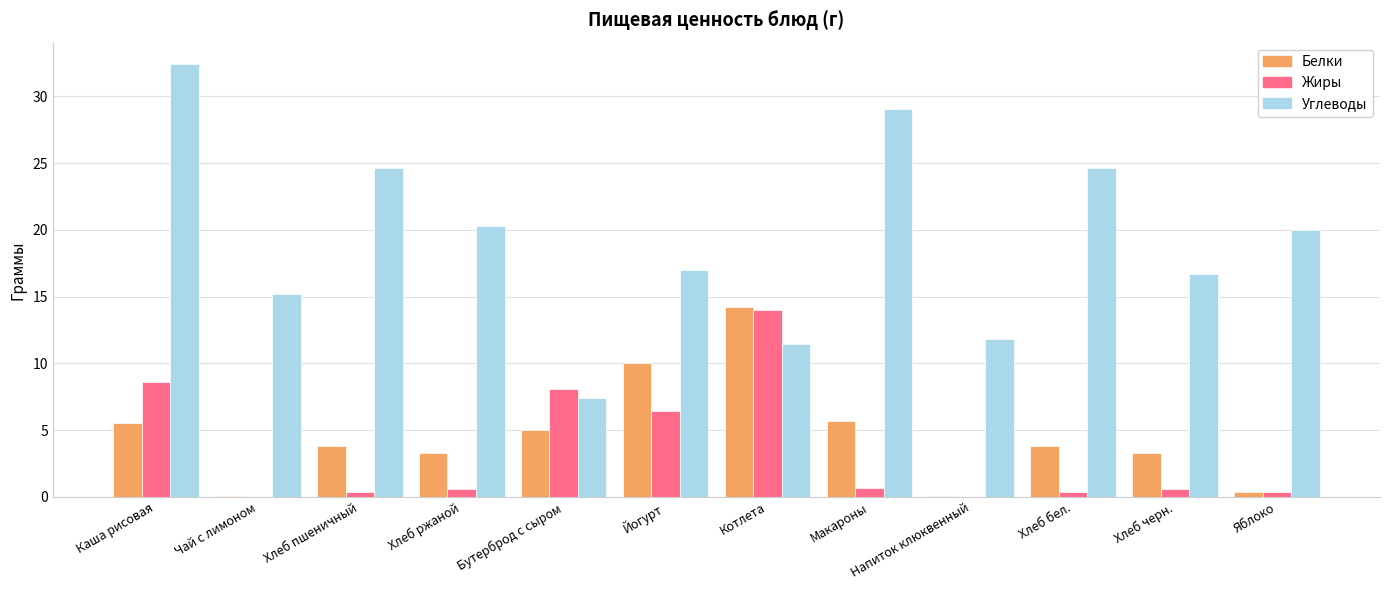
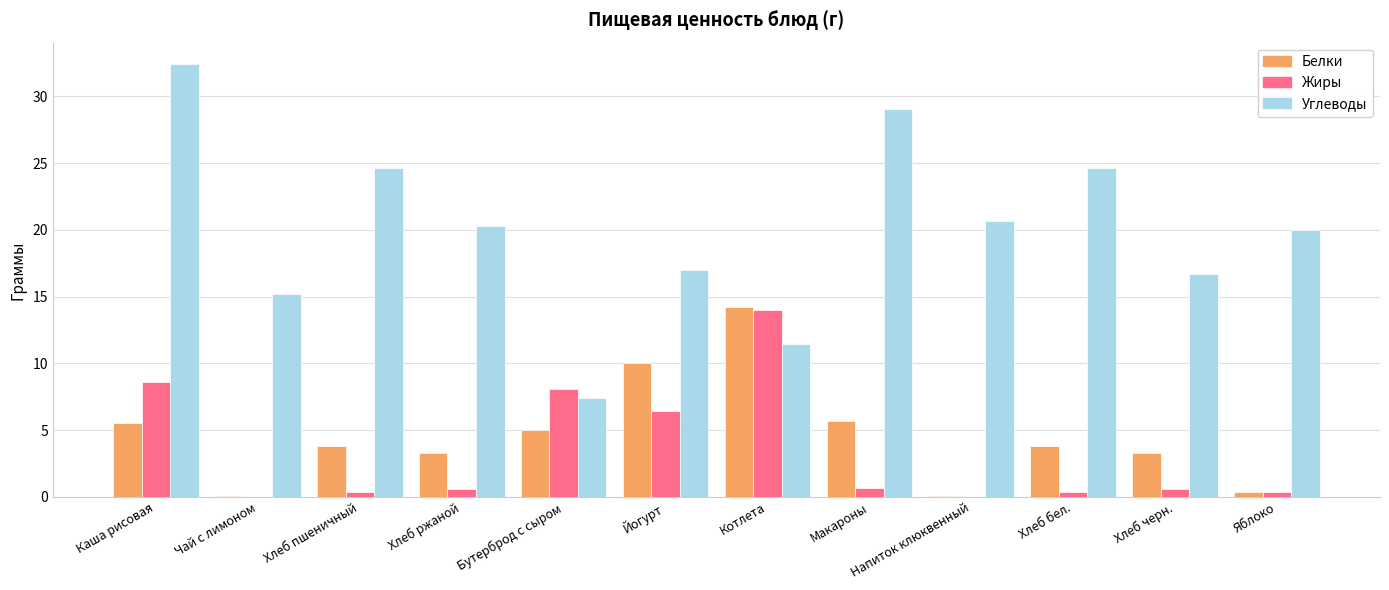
Углеводы, Напиток клюквенный: 11.8 -> 20.7
